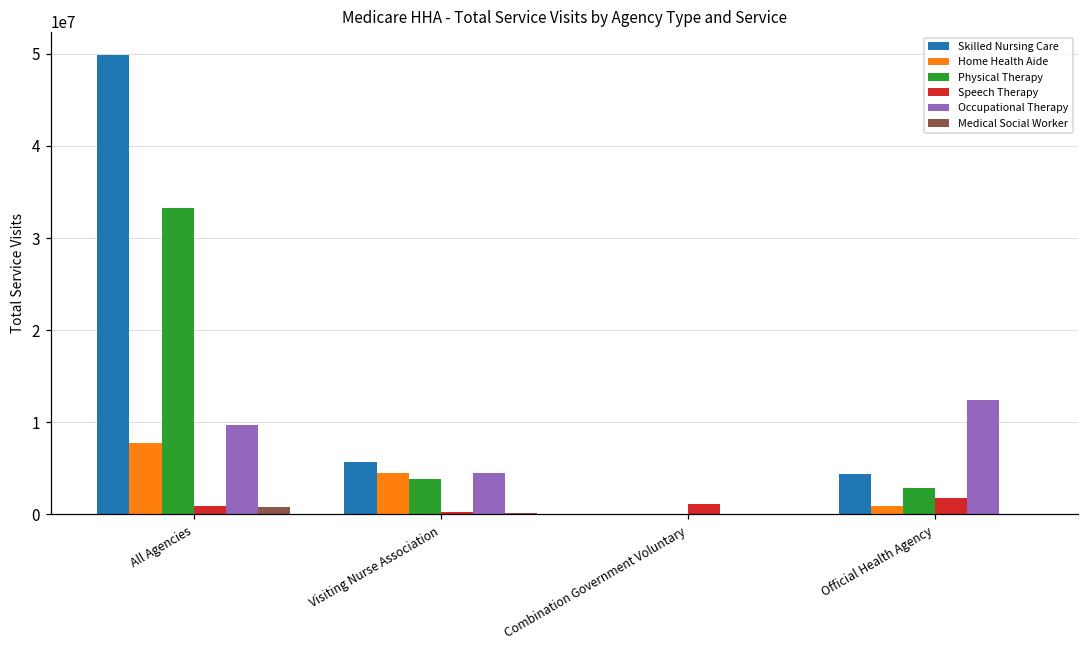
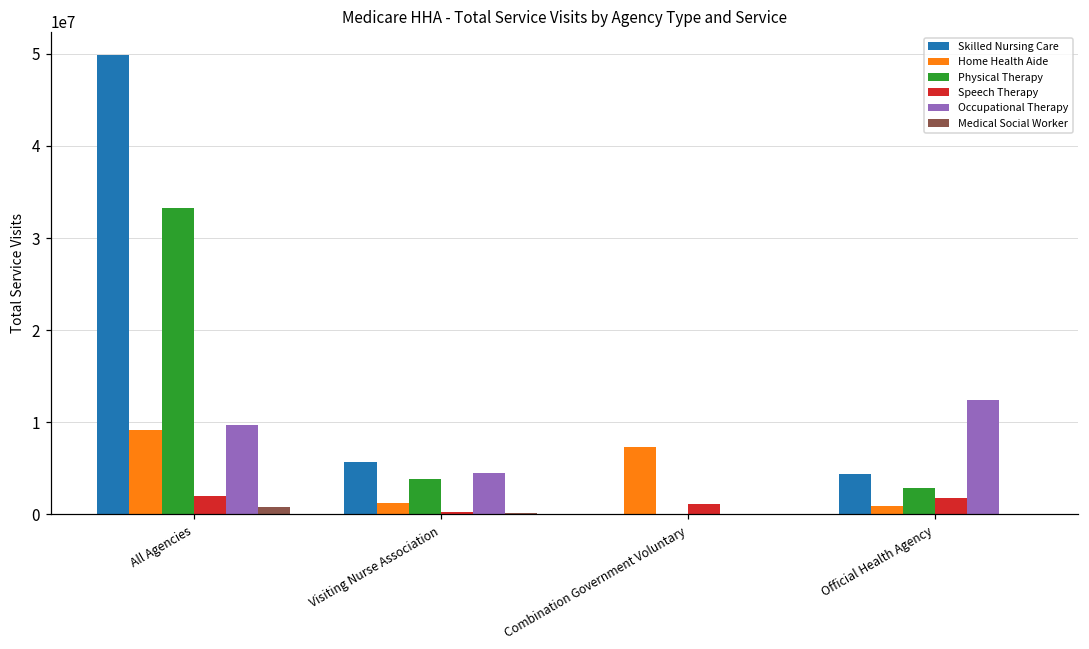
Home Health Aide, All Agencies: 8000000 -> 9000000
Speech Therapy, All Agencies: 1000000 -> 2000000
Home Health Aide, Visiting Nurse Association: 5000000 -> 1000000
Home Health Aide, Combination Government Voluntary: 0 -> 7000000
